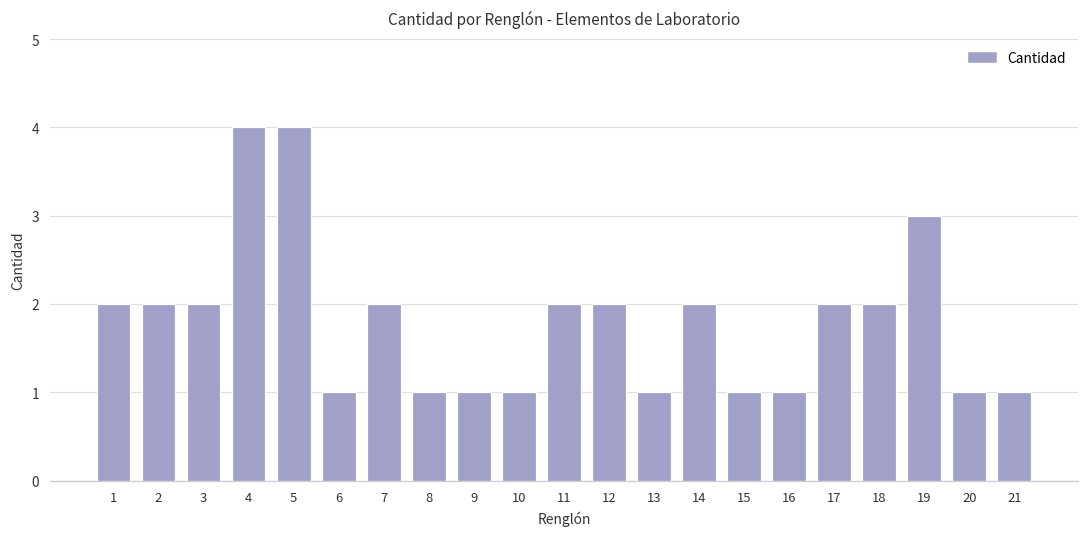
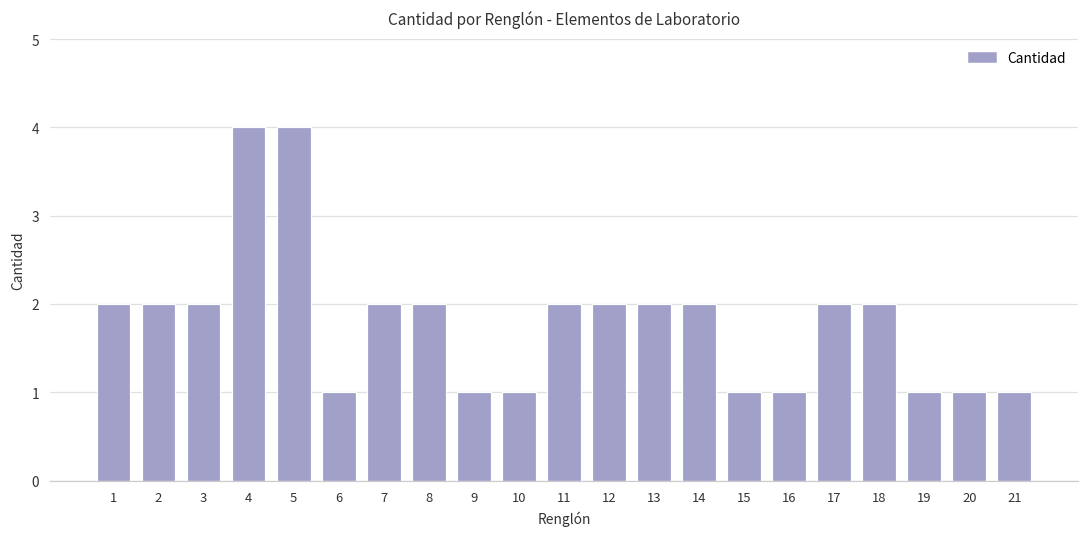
8: 1 -> 2
13: 1 -> 2
19: 3 -> 1
